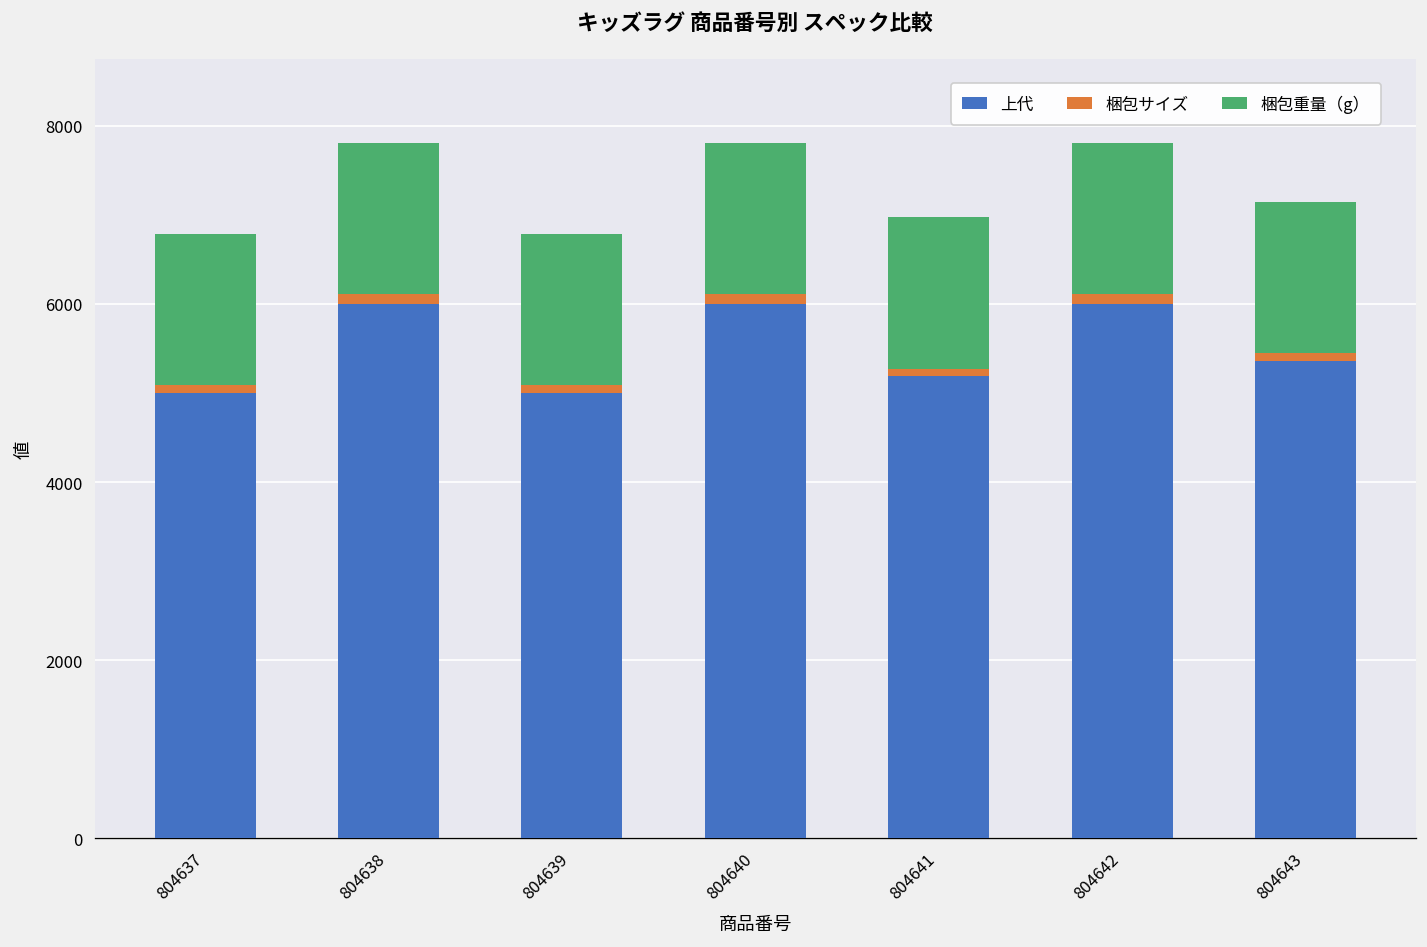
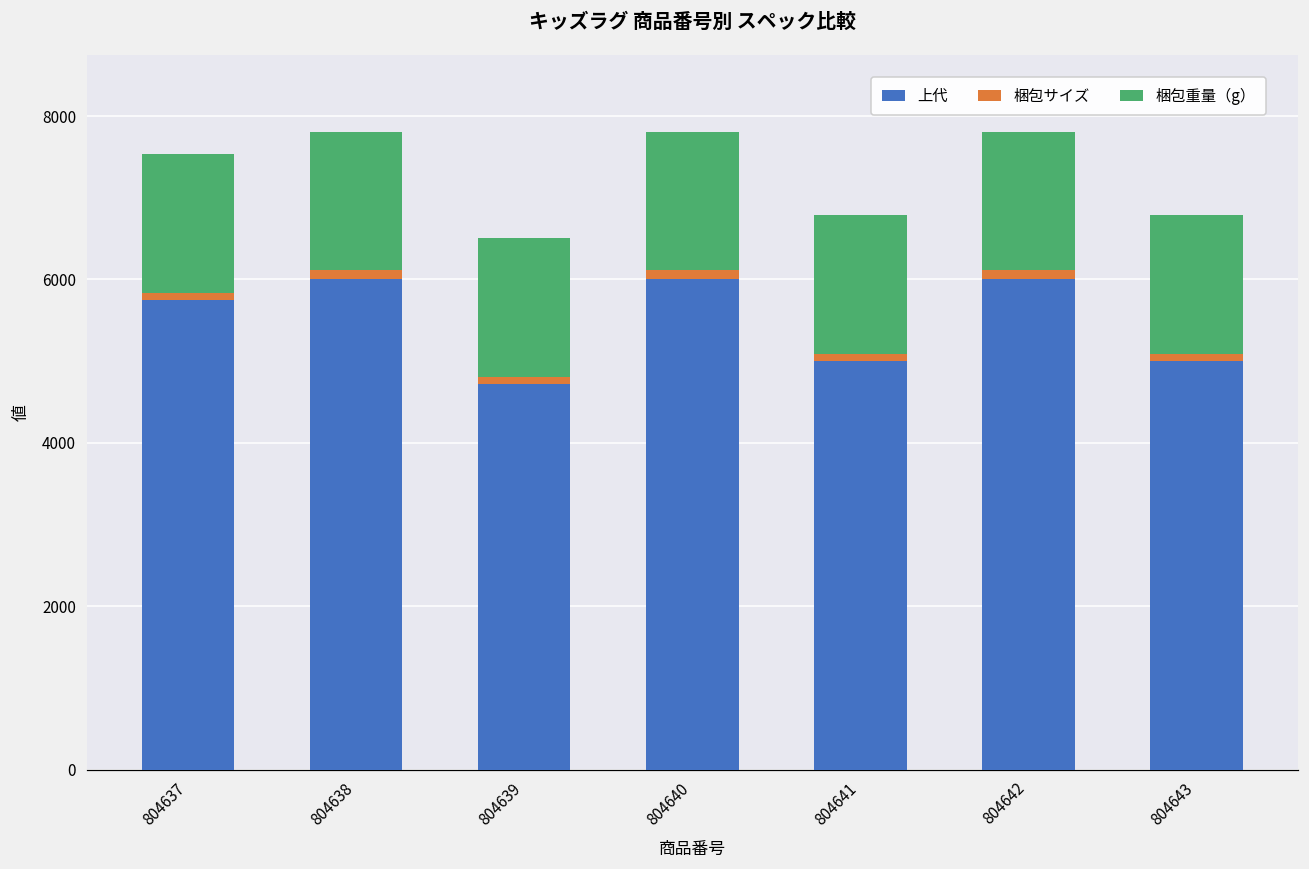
上代, 804637: 5000 -> 5800
上代, 804639: 5000 -> 4700
上代, 804641: 5200 -> 5000
上代, 804643: 5400 -> 5000
